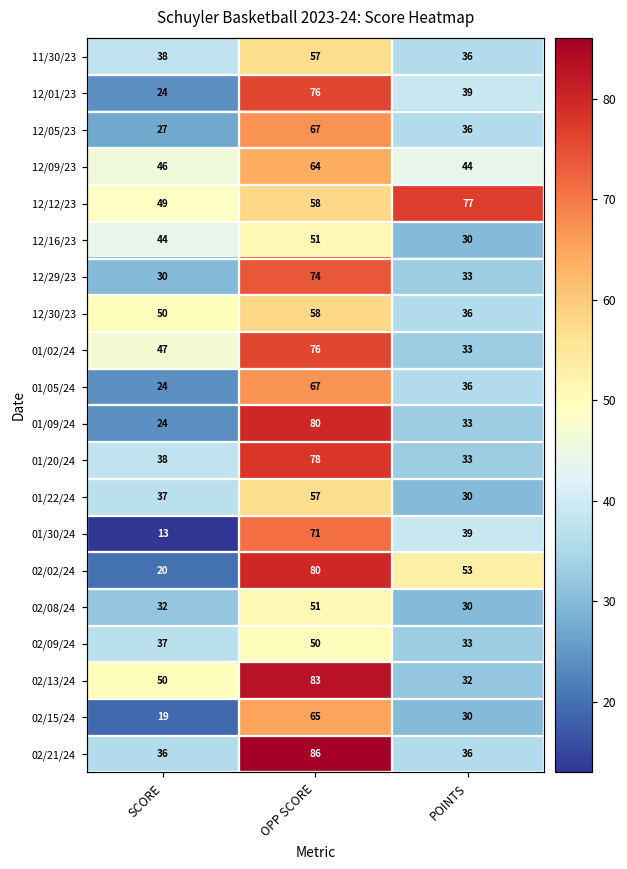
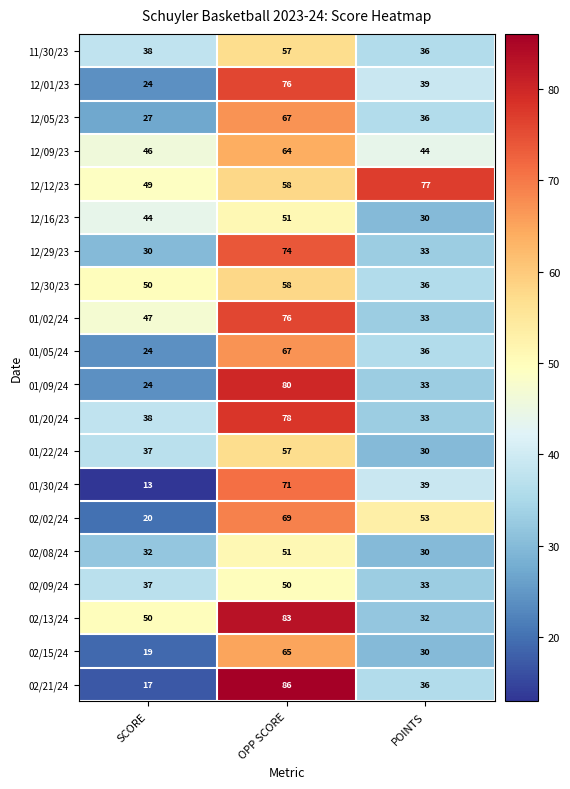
02/02/24, OPP SCORE: 80 -> 69
02/21/24, SCORE: 36 -> 17
